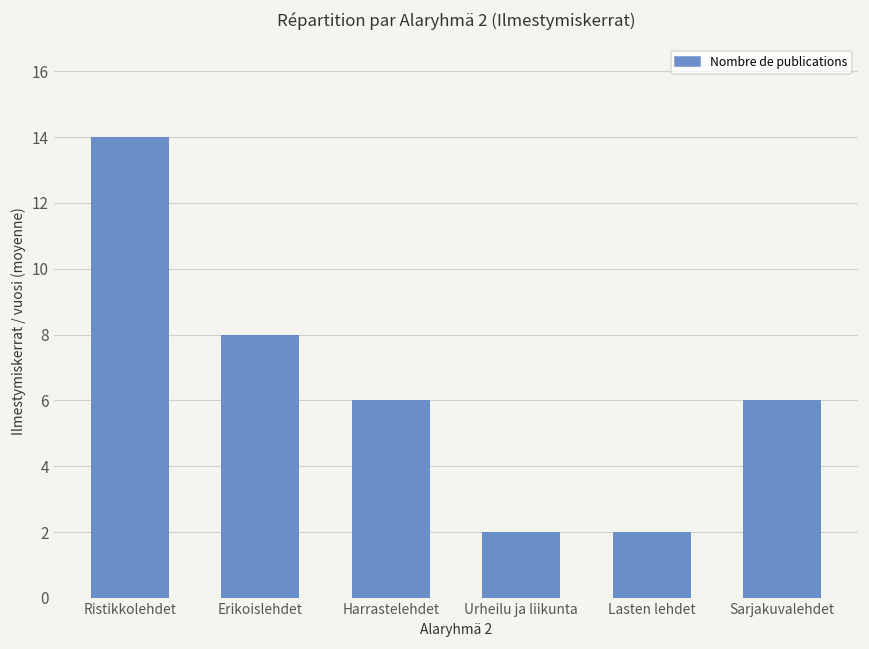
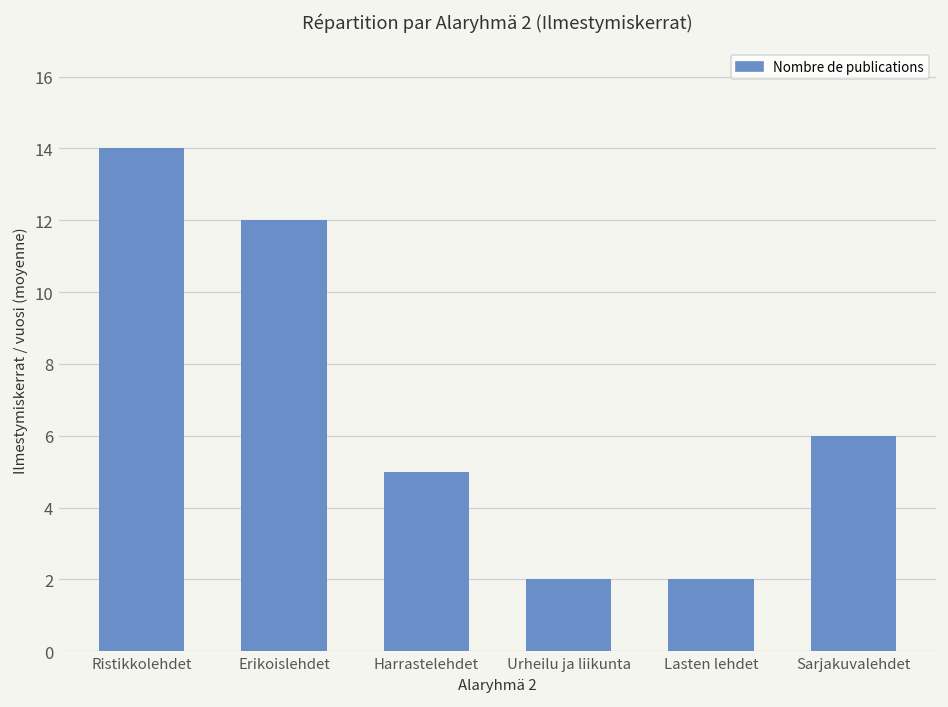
Erikoislehdet: 8 -> 12
Harrastelehdet: 6 -> 5
